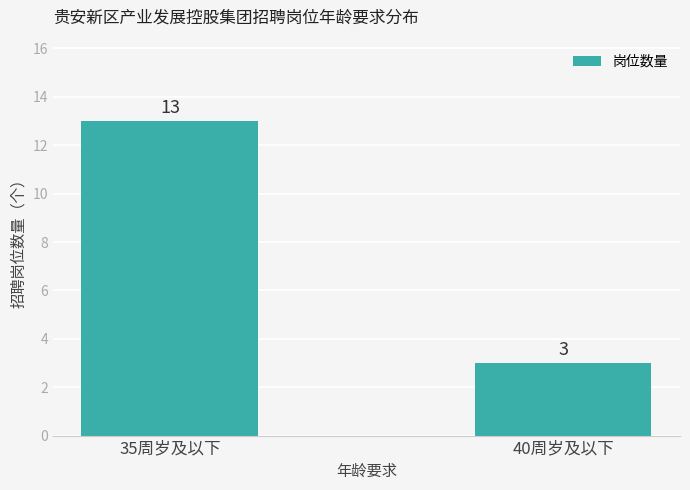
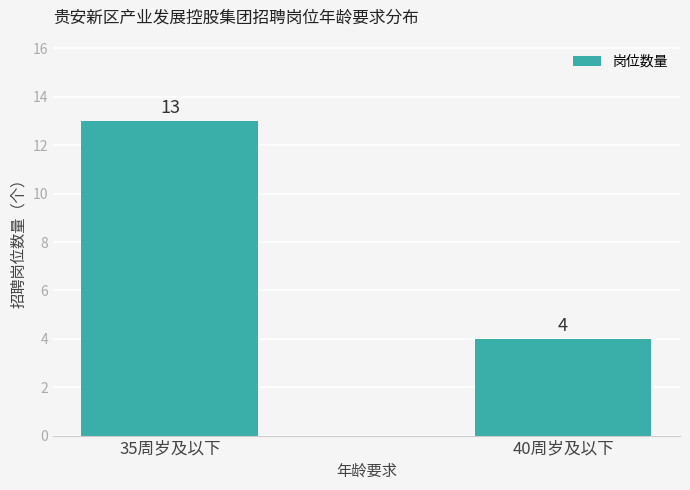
40周岁及以下: 3 -> 4
